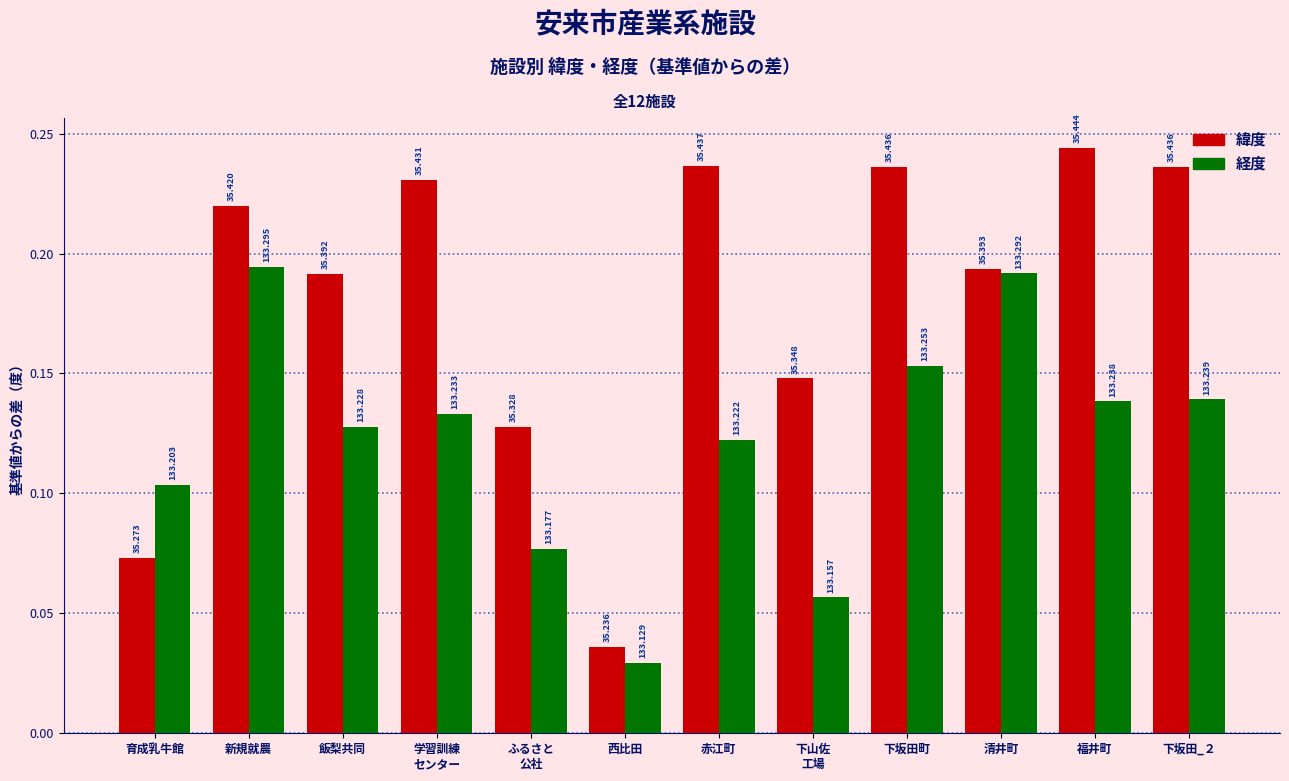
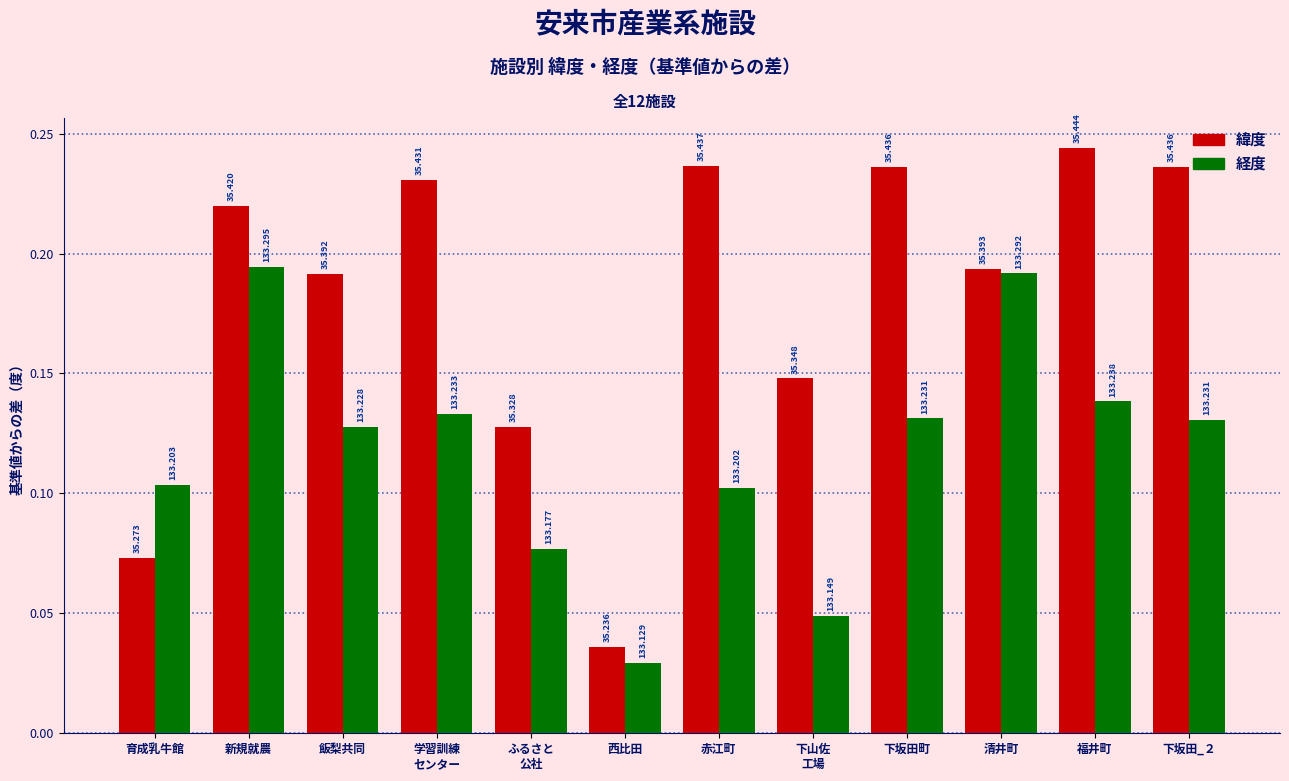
経度, 赤江町: 133.222 -> 133.202
経度, 下山佐 工場: 133.157 -> 133.149
経度, 下坂田町: 133.253 -> 133.231
経度, 下坂田_２: 133.239 -> 133.231
